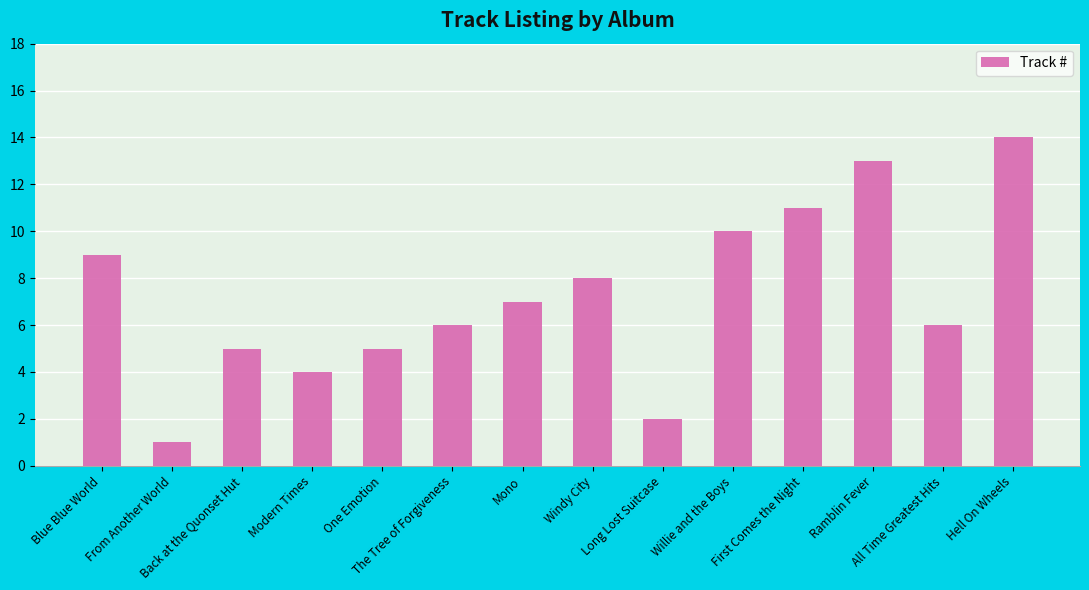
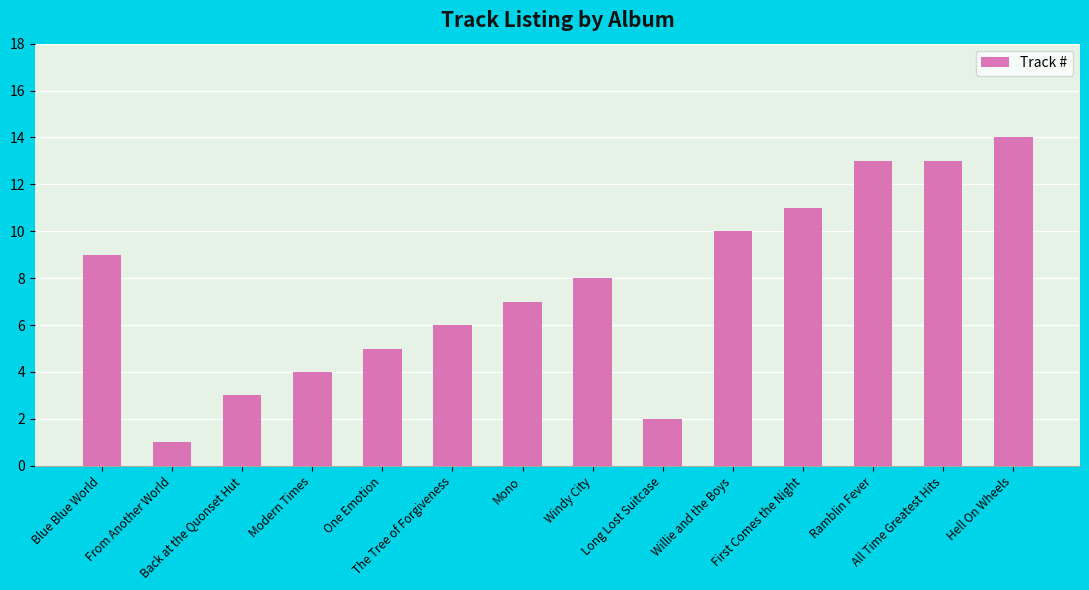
Back at the Quonset Hut: 5 -> 3
All Time Greatest Hits: 6 -> 13
